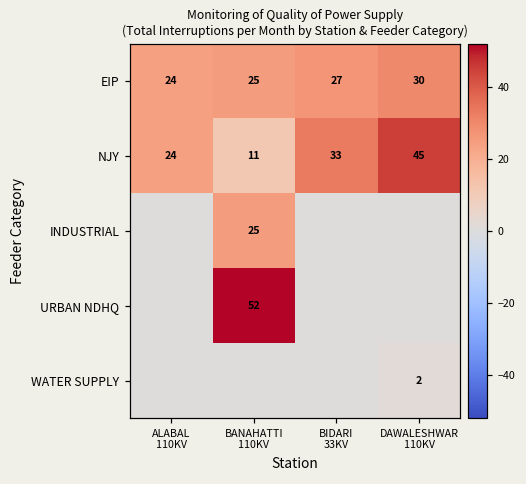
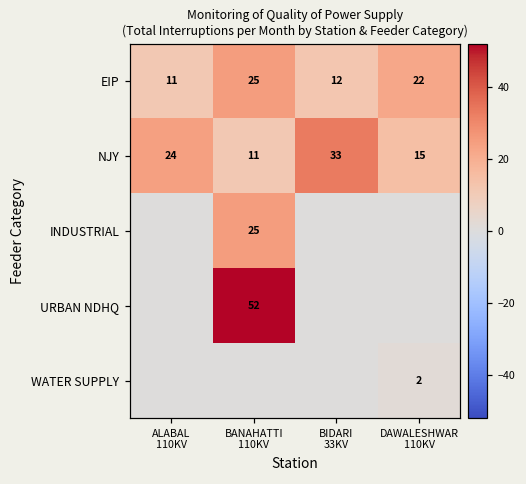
EIP, ALABAL 110KV: 24 -> 11
EIP, BIDARI 33KV: 27 -> 12
EIP, DAWALESHWAR 110KV: 30 -> 22
NJY, DAWALESHWAR 110KV: 45 -> 15
